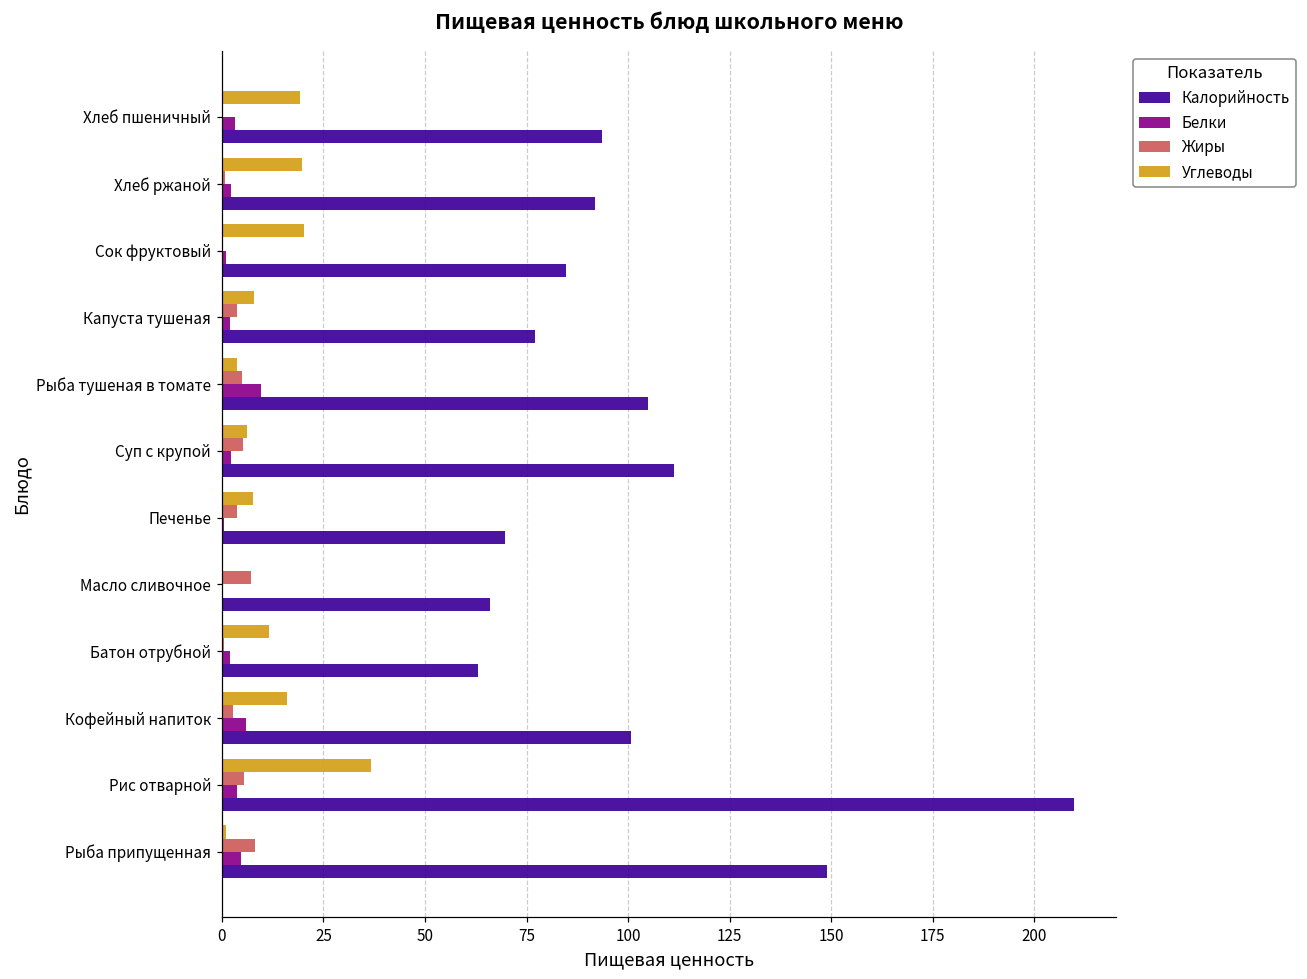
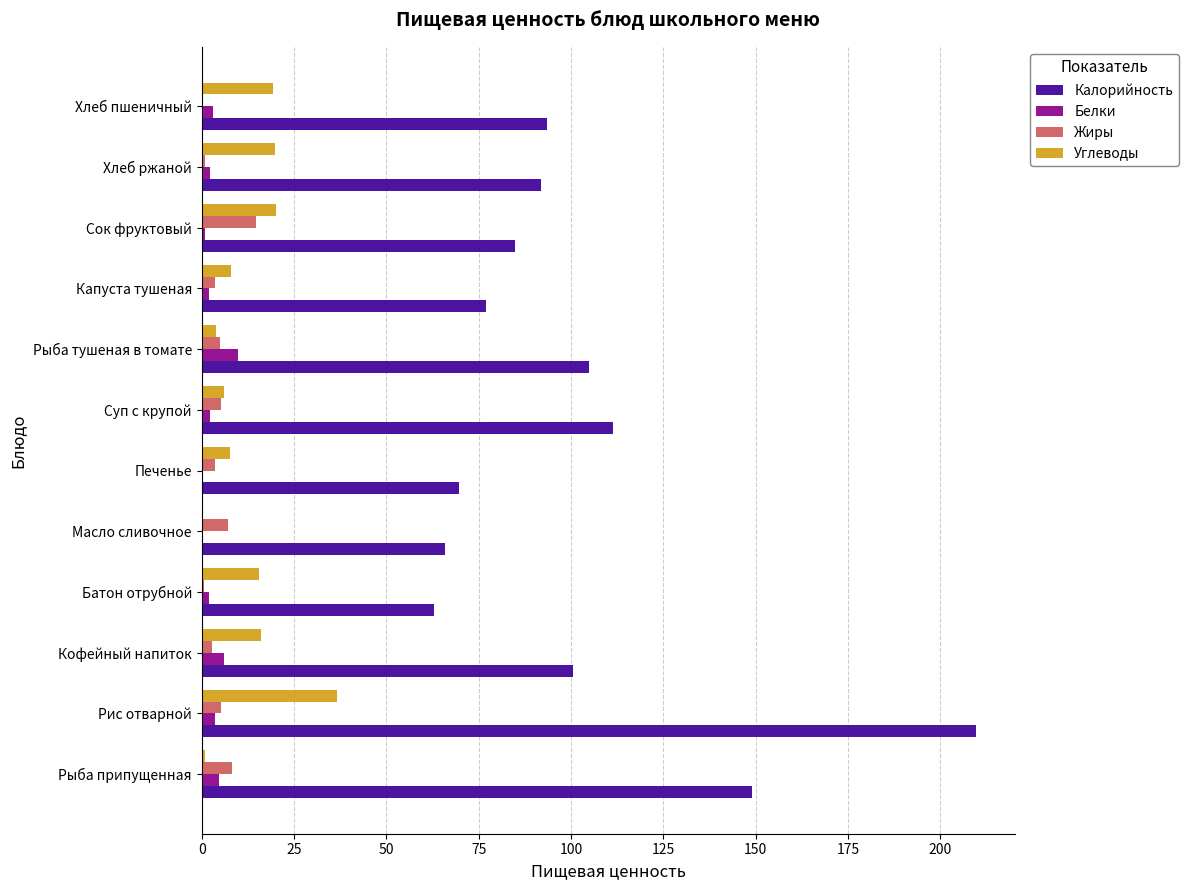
Жиры, Сок фруктовый: 0 -> 15
Углеводы, Батон отрубной: 12 -> 16
